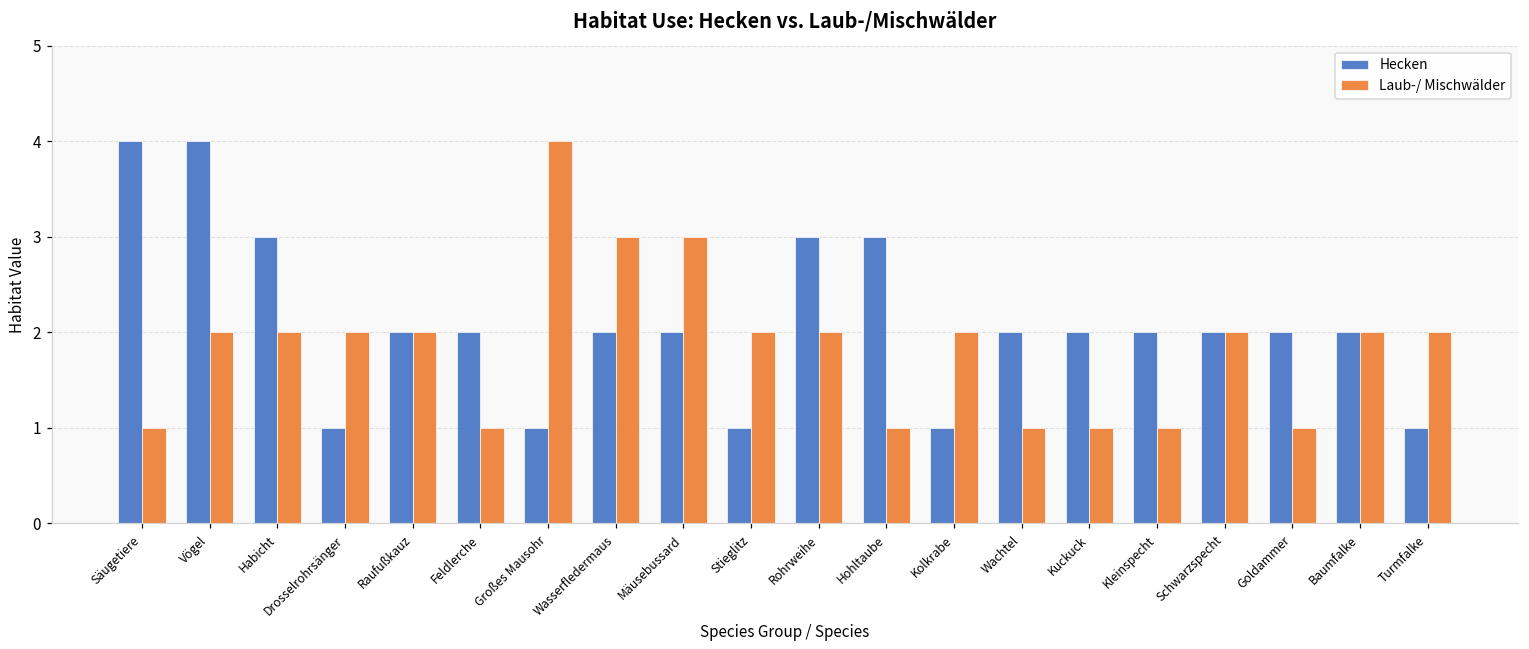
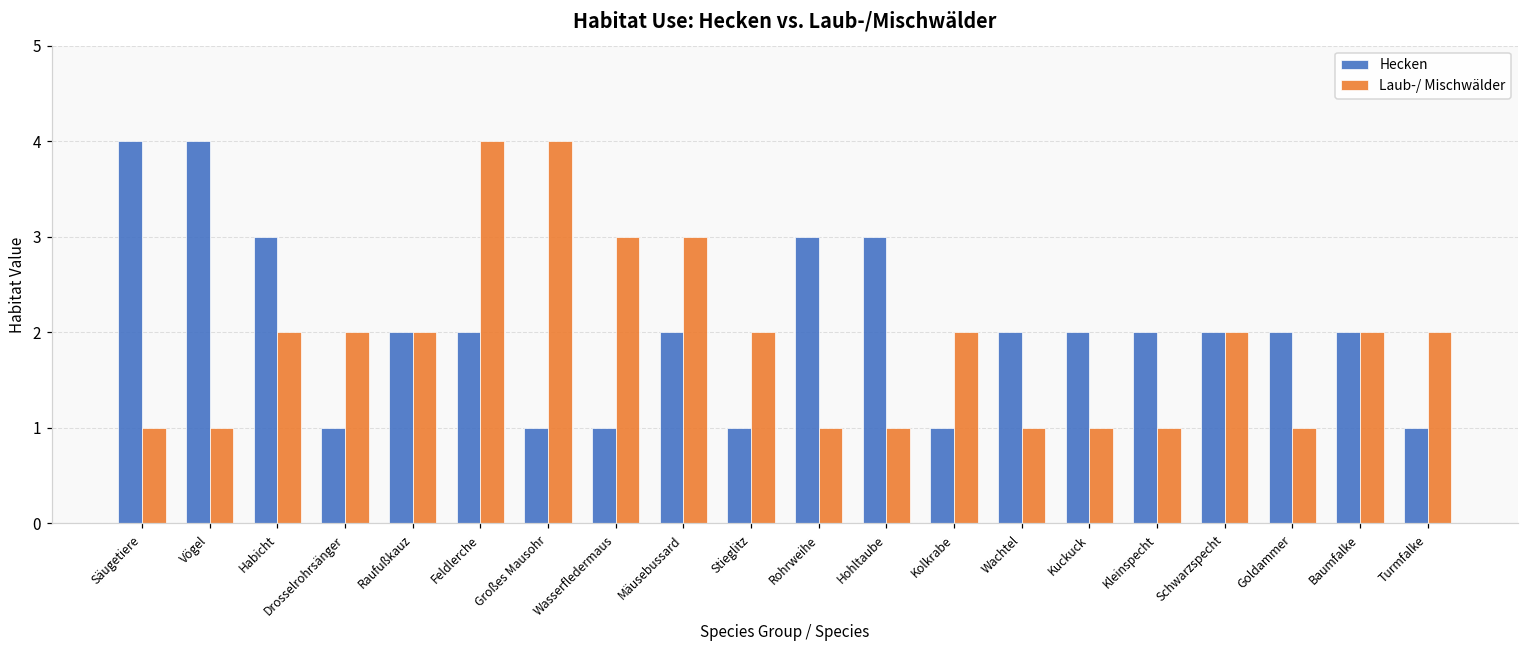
Laub-/ Mischwälder, Vögel: 2 -> 1
Laub-/ Mischwälder, Feldlerche: 1 -> 4
Hecken, Wasserfledermaus: 2 -> 1
Laub-/ Mischwälder, Rohrweihe: 2 -> 1
